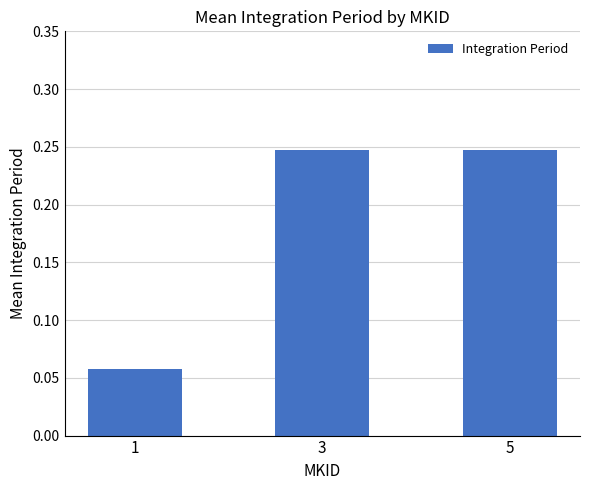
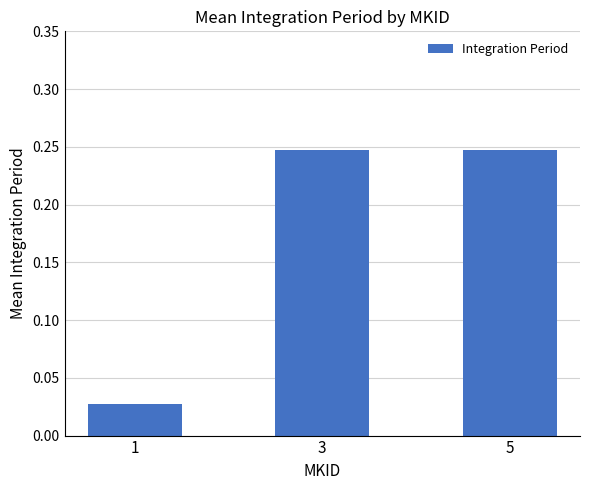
1: 0.058 -> 0.027
